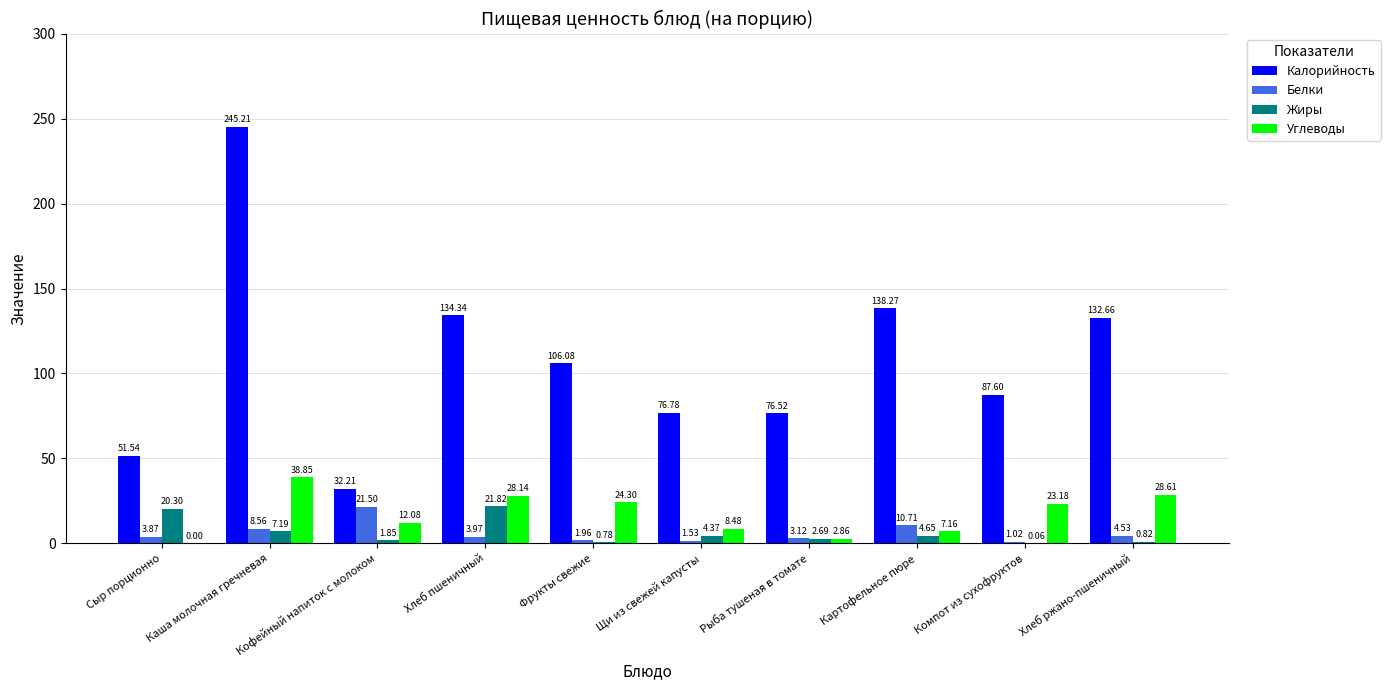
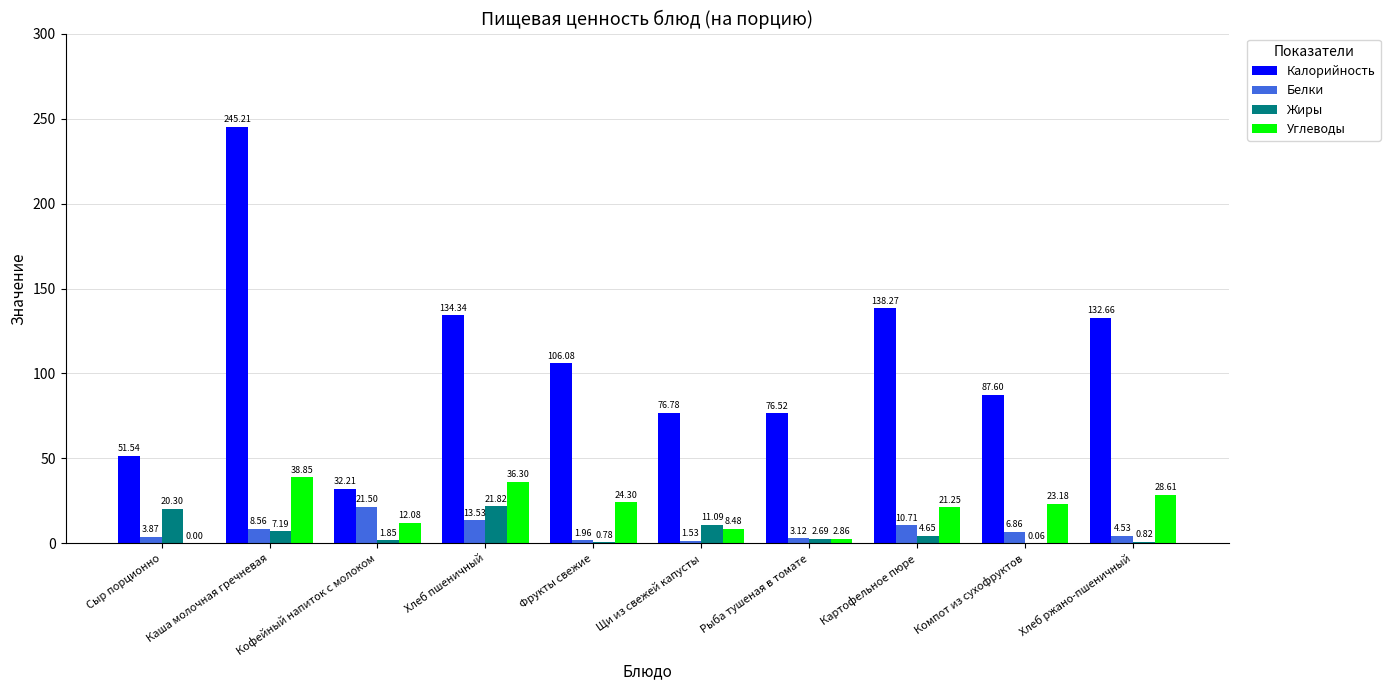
Белки, Хлеб пшеничный: 3.97 -> 13.53
Углеводы, Хлеб пшеничный: 28.14 -> 36.30
Жиры, Щи из свежей капусты: 4.37 -> 11.09
Углеводы, Картофельное пюре: 7.16 -> 21.25
Белки, Компот из сухофруктов: 1.02 -> 6.86
